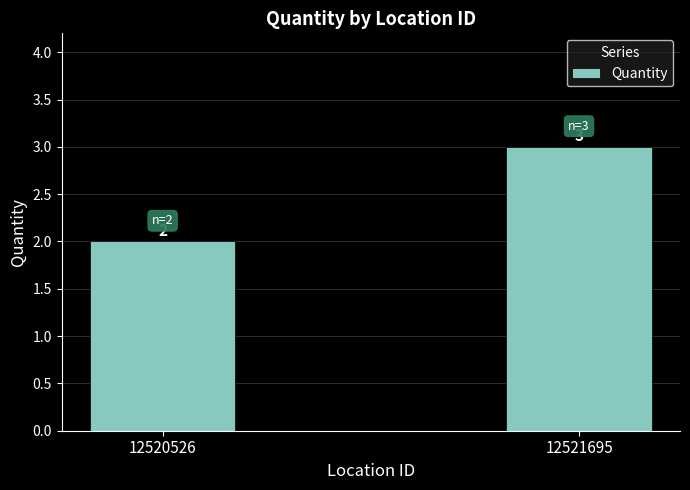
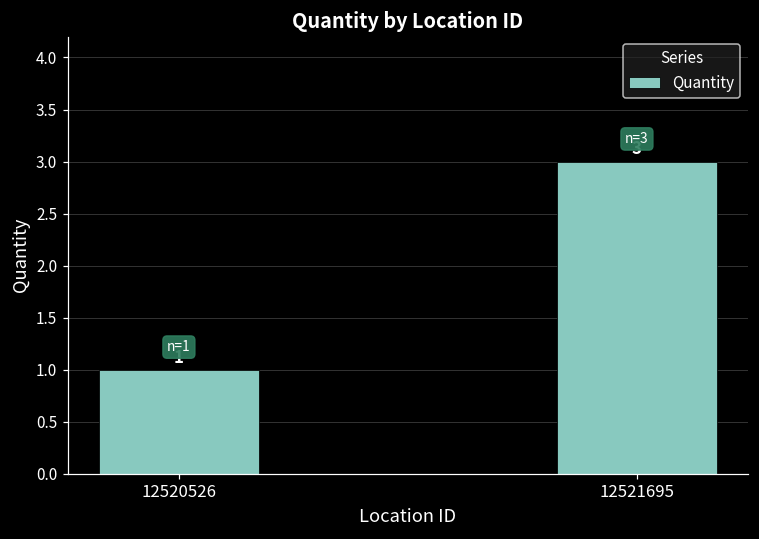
12520526: 2 -> 1
